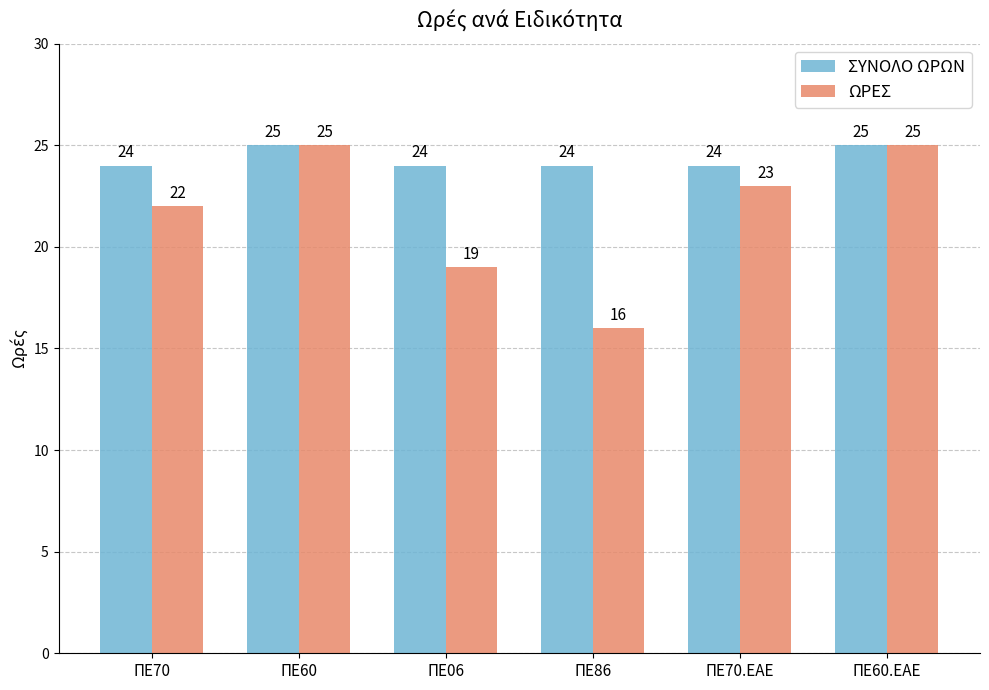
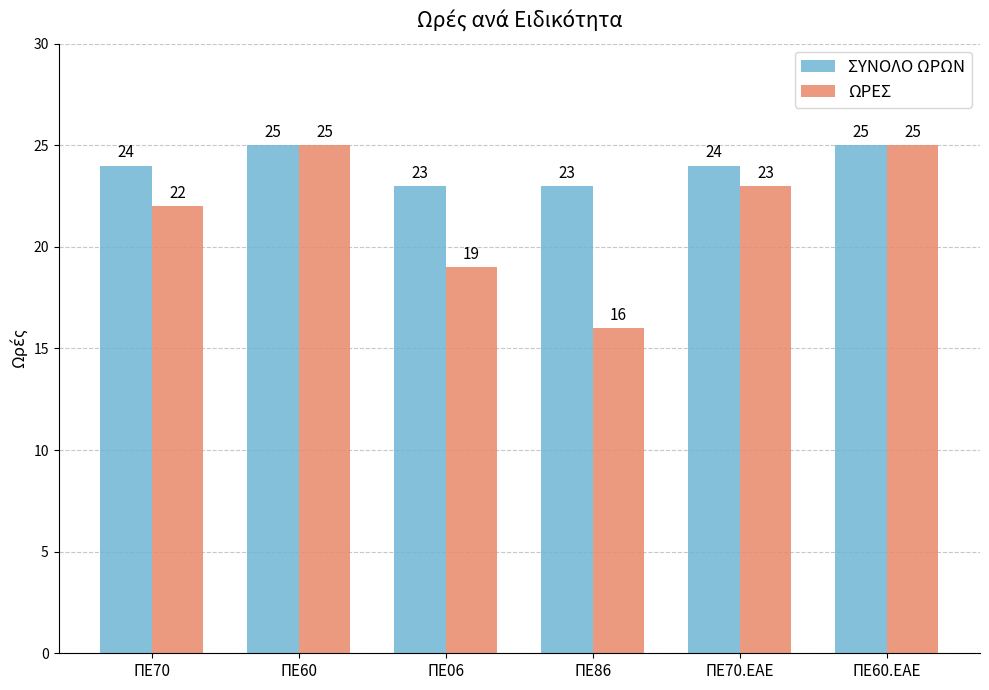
ΣΥΝΟΛΟ ΩΡΩΝ, ΠΕ06: 24 -> 23
ΣΥΝΟΛΟ ΩΡΩΝ, ΠΕ86: 24 -> 23
